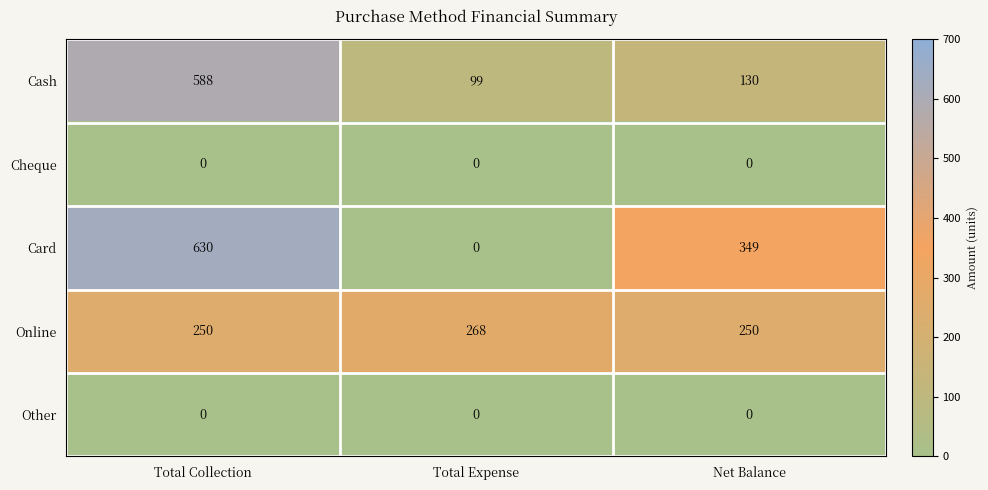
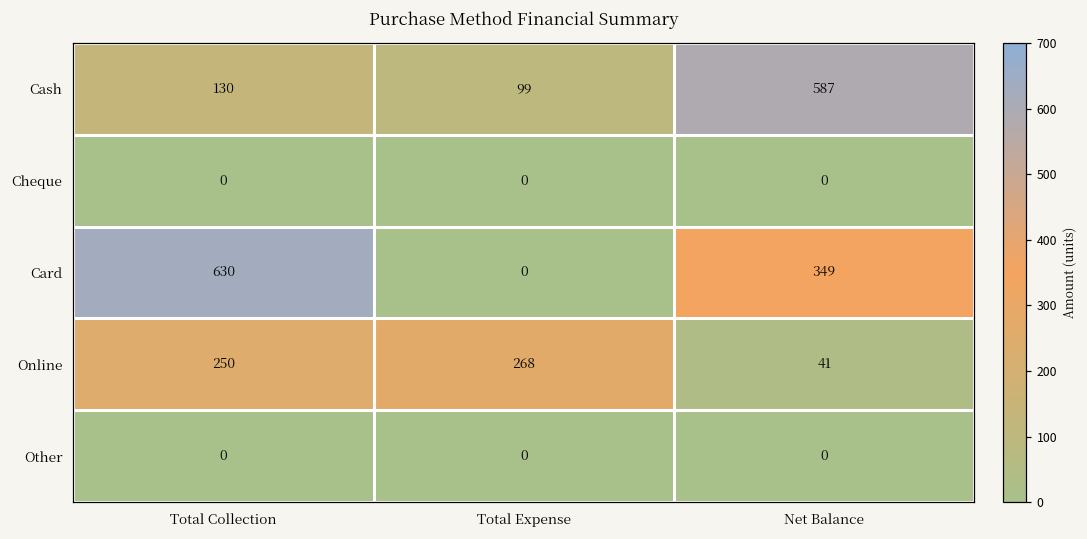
Cash, Total Collection: 588 -> 130
Cash, Net Balance: 130 -> 587
Online, Net Balance: 250 -> 41
